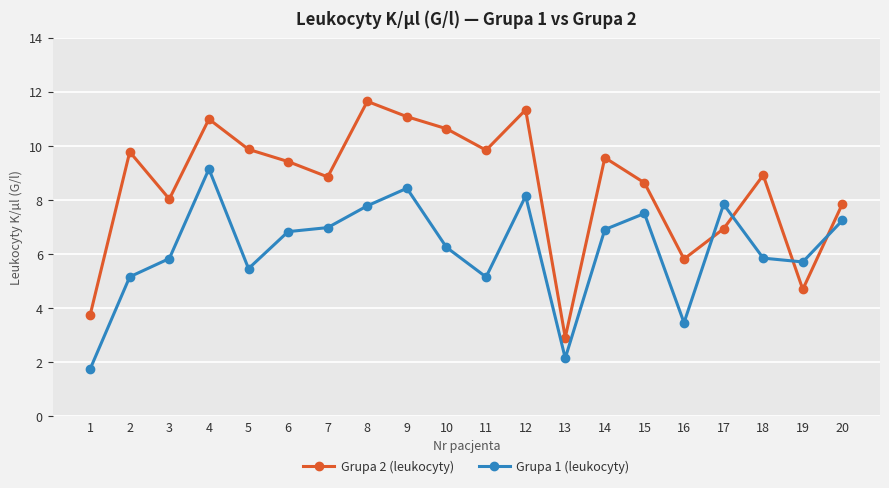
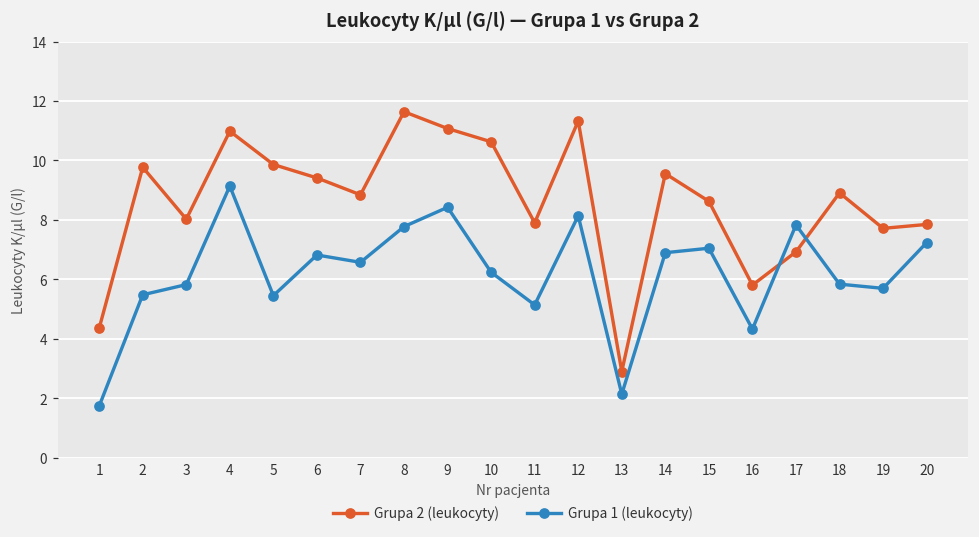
Grupa 2 (leukocyty), 1: 3.7 -> 4.4
Grupa 1 (leukocyty), 2: 5.2 -> 5.5
Grupa 1 (leukocyty), 7: 7.0 -> 6.6
Grupa 2 (leukocyty), 11: 9.8 -> 7.9
Grupa 1 (leukocyty), 15: 7.5 -> 7.1
Grupa 1 (leukocyty), 16: 3.5 -> 4.3
Grupa 2 (leukocyty), 19: 4.7 -> 7.7
